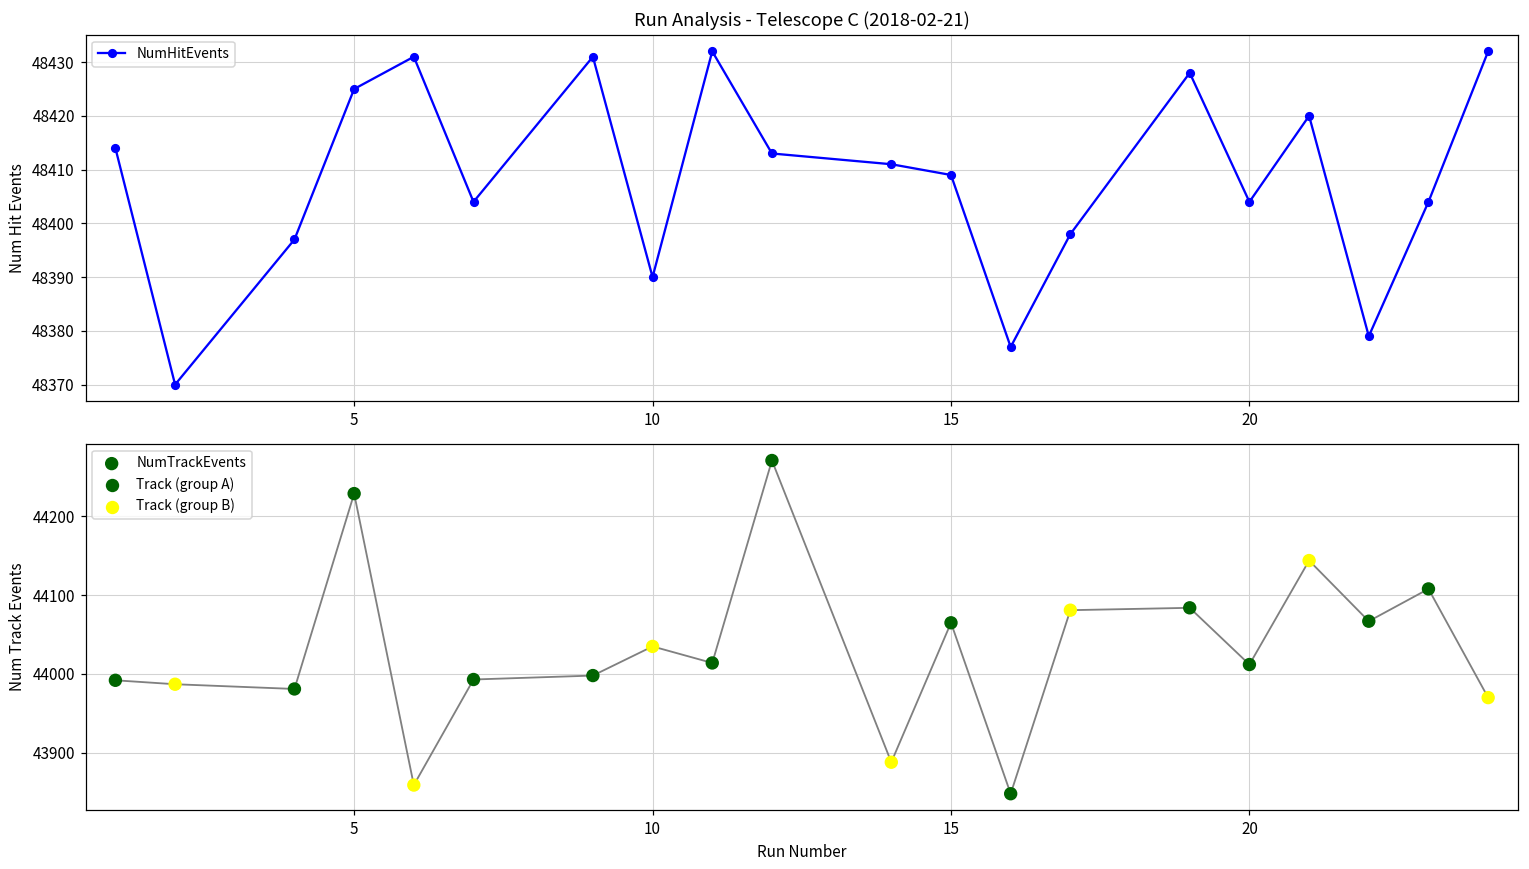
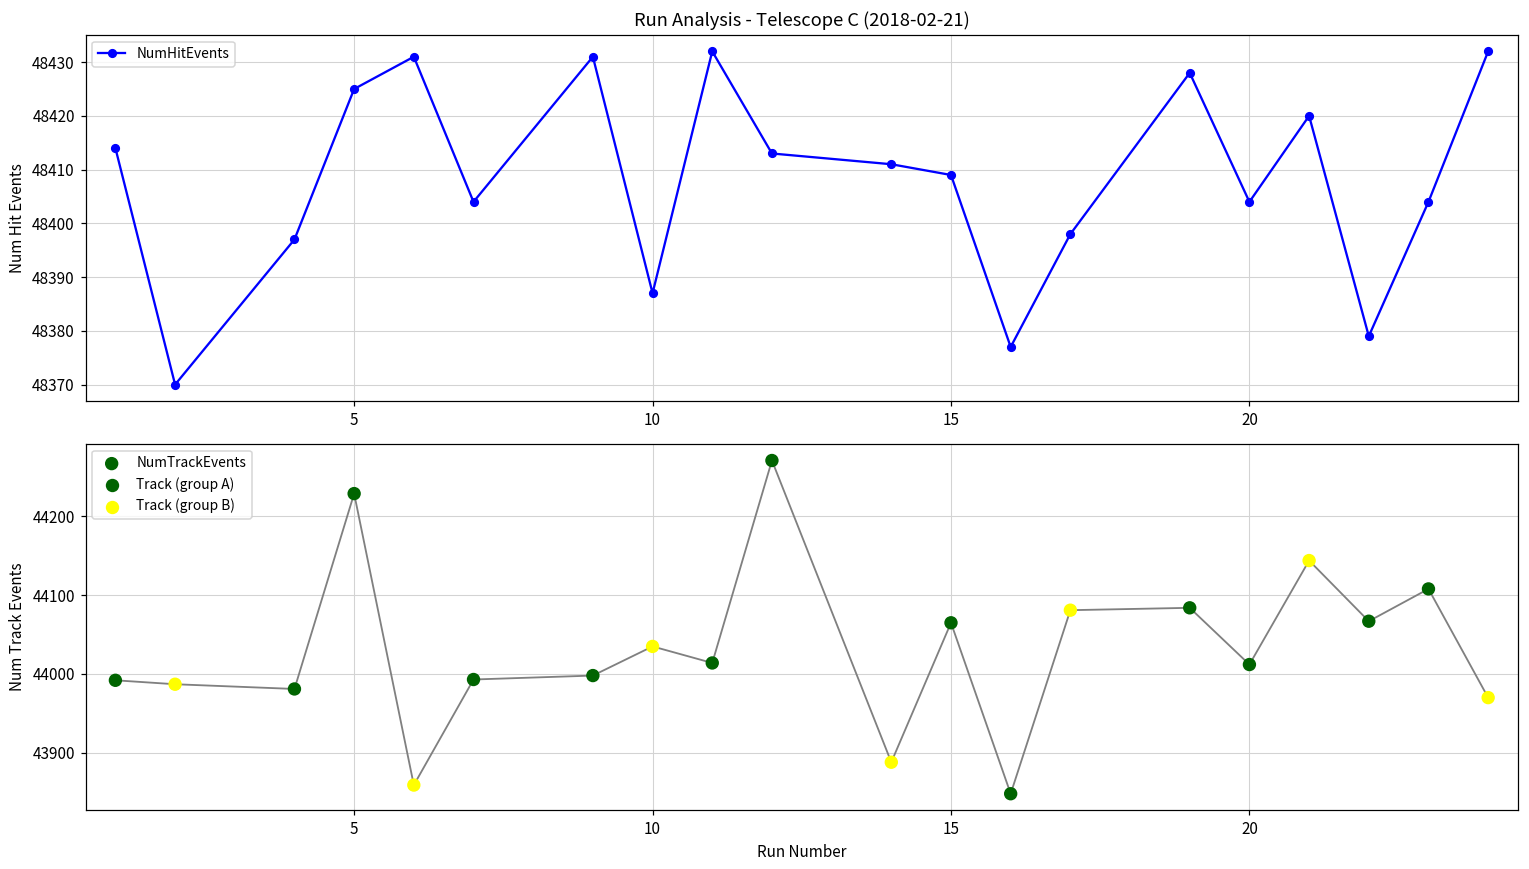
Run Analysis - Telescope C (2018-02-21), 10: 48390 -> 48387
